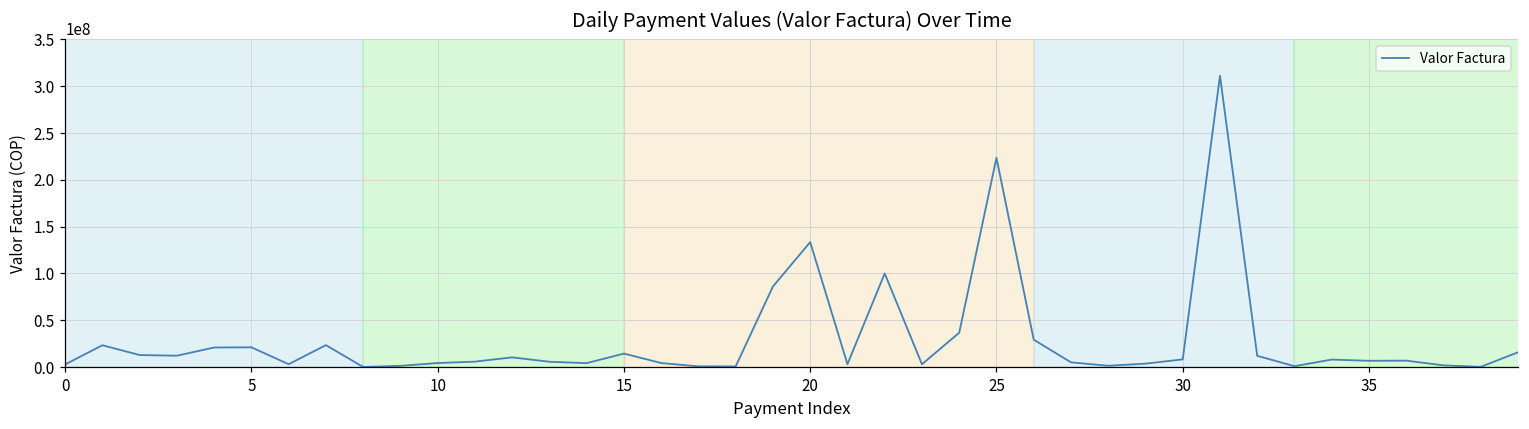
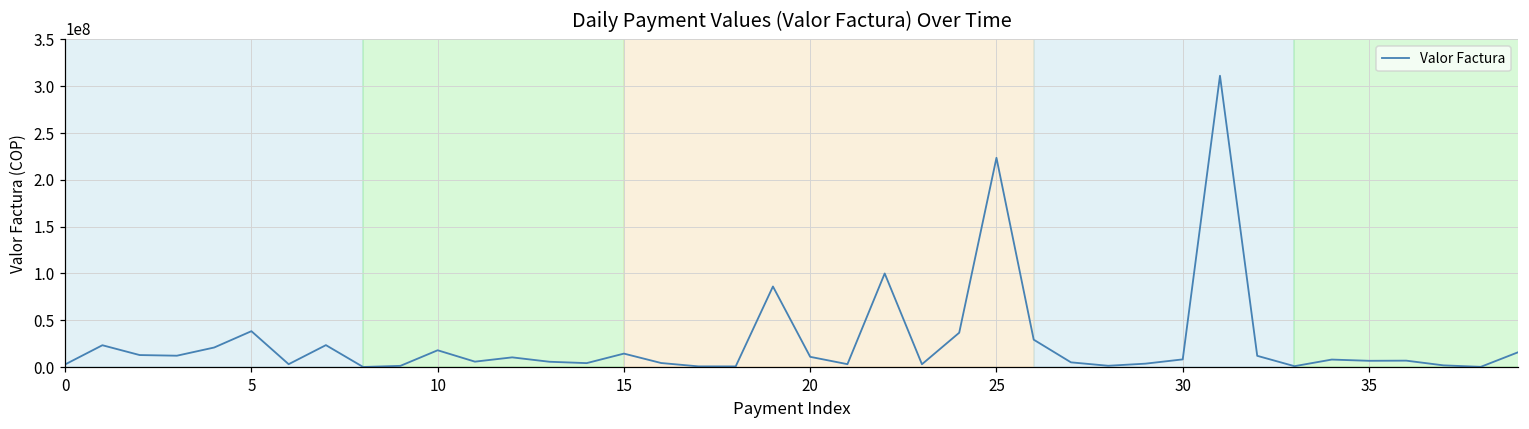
5: 20000000 -> 40000000
10: 0 -> 20000000
20: 130000000 -> 10000000
